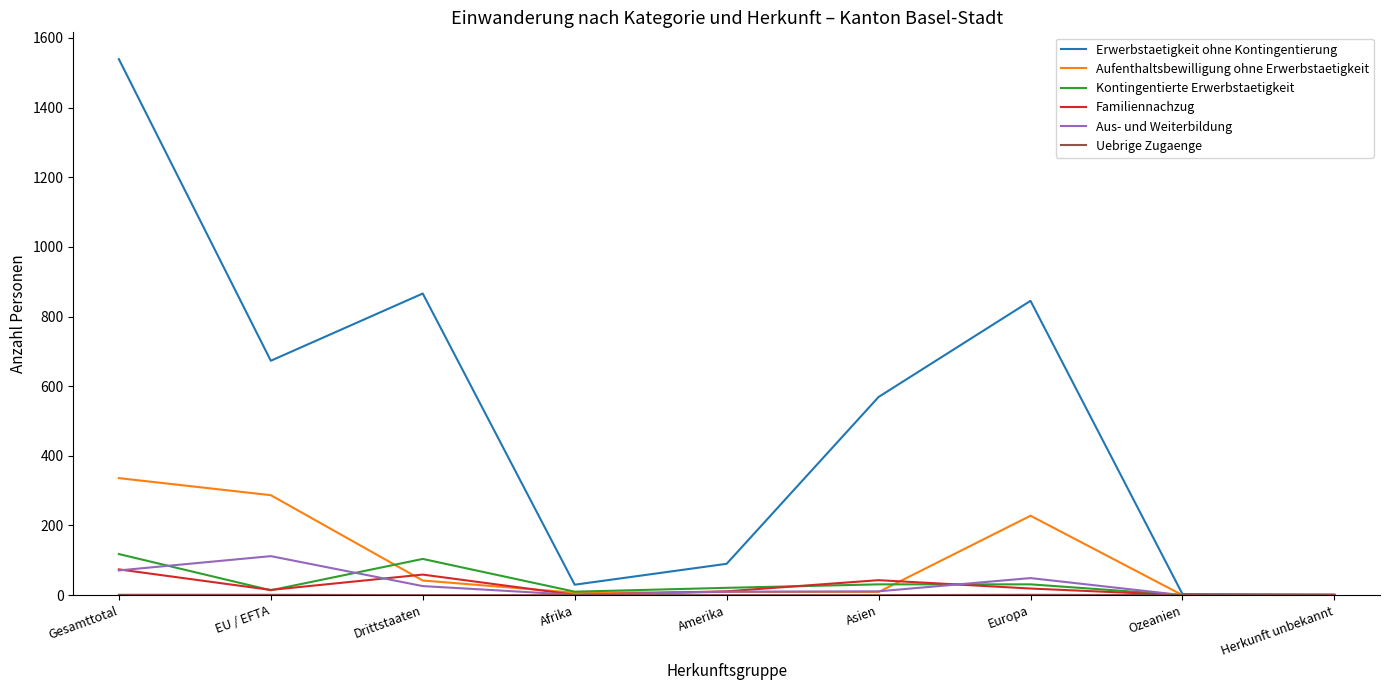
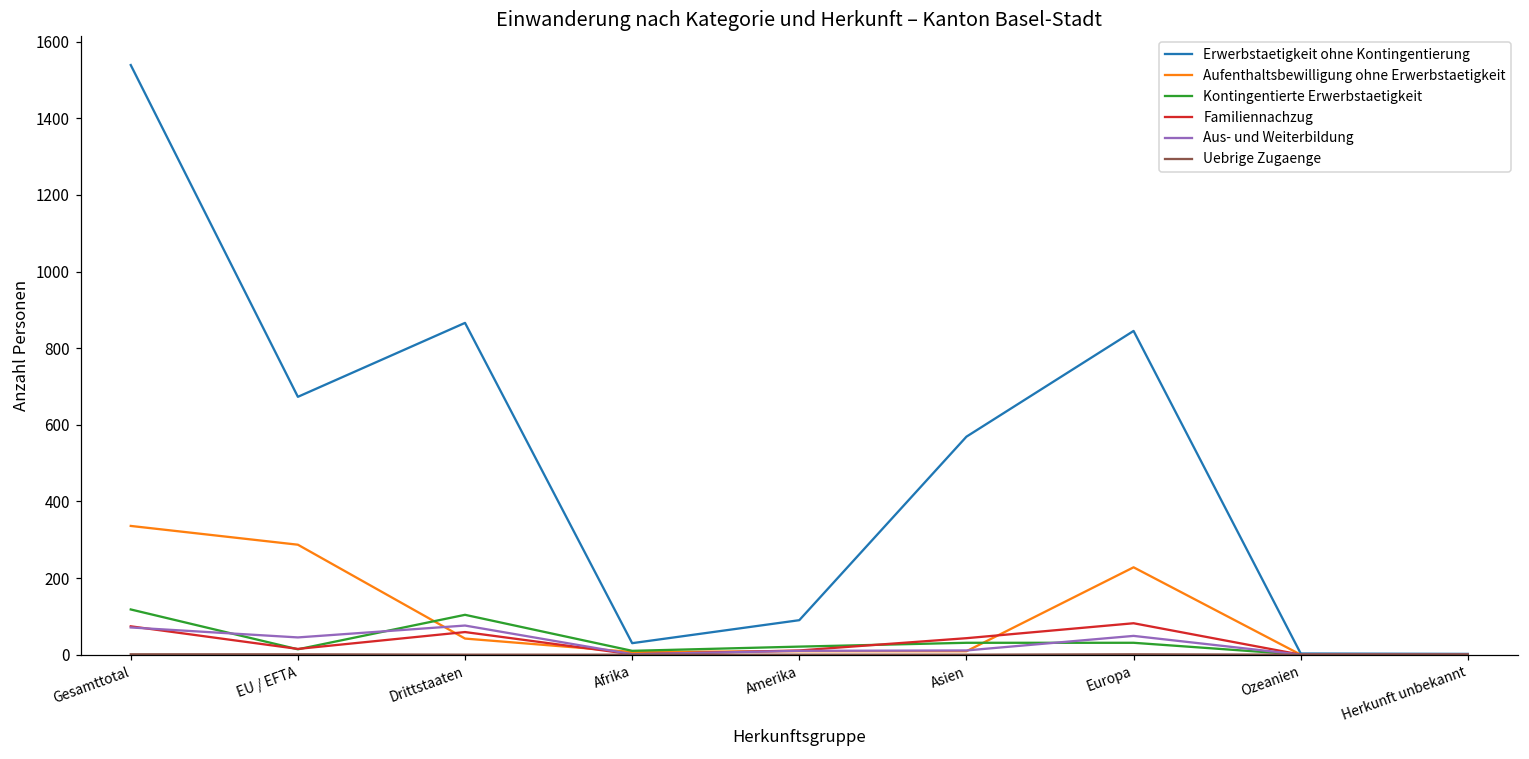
Aus- und Weiterbildung, EU / EFTA: 110 -> 50
Aus- und Weiterbildung, Drittstaaten: 30 -> 80
Familiennachzug, Europa: 20 -> 80
